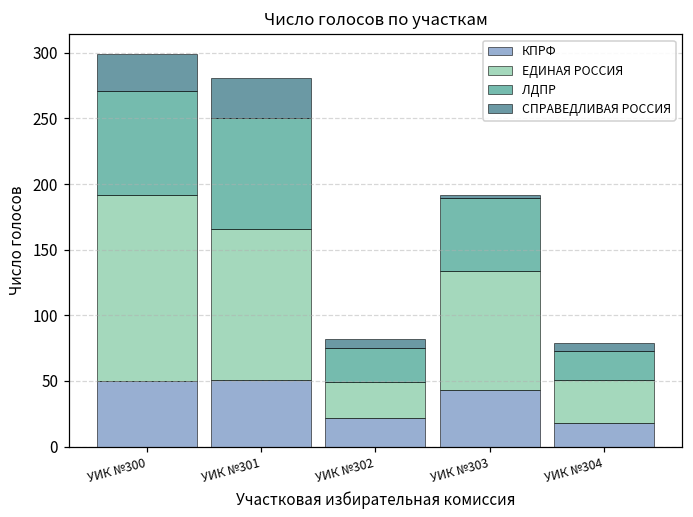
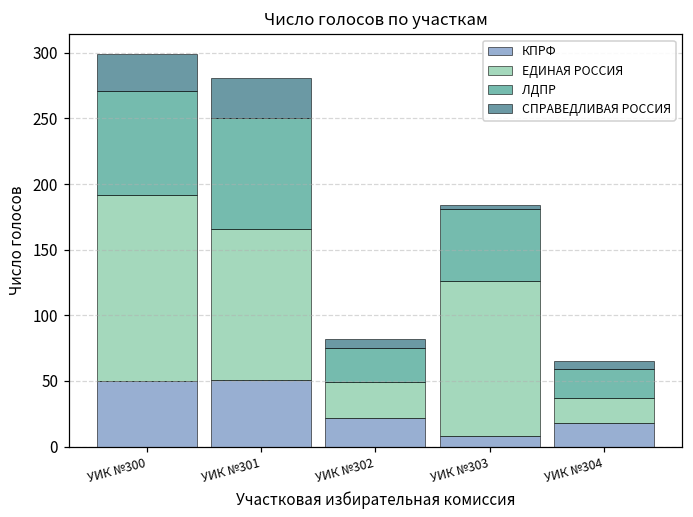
КПРФ, УИК №303: 43 -> 8
ЕДИНАЯ РОССИЯ, УИК №303: 91 -> 118
ЕДИНАЯ РОССИЯ, УИК №304: 33 -> 19
